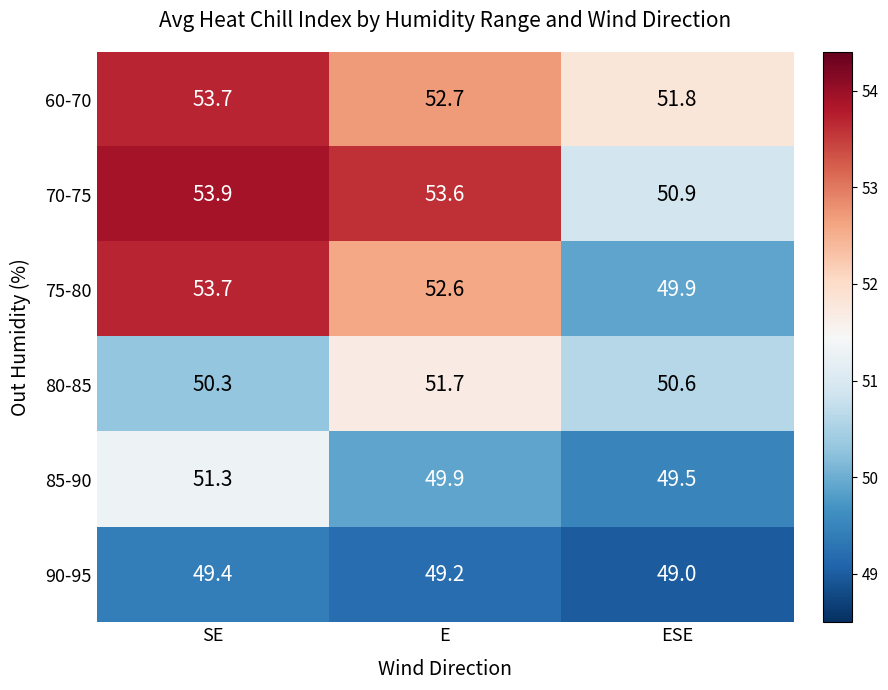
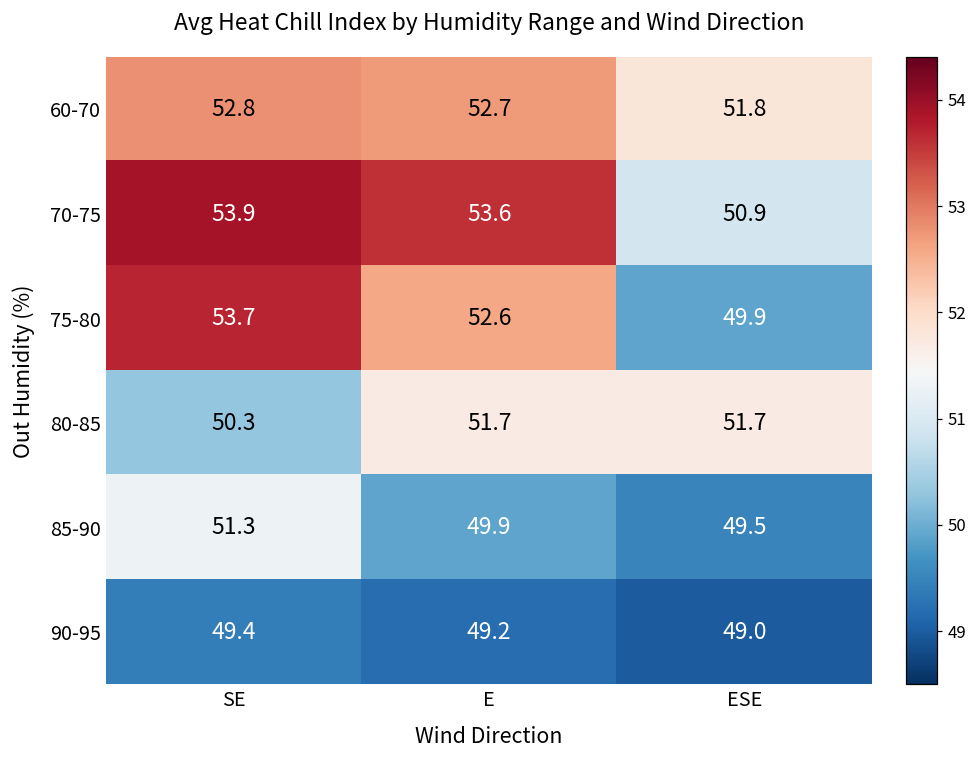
60-70, SE: 53.7 -> 52.8
80-85, ESE: 50.6 -> 51.7
